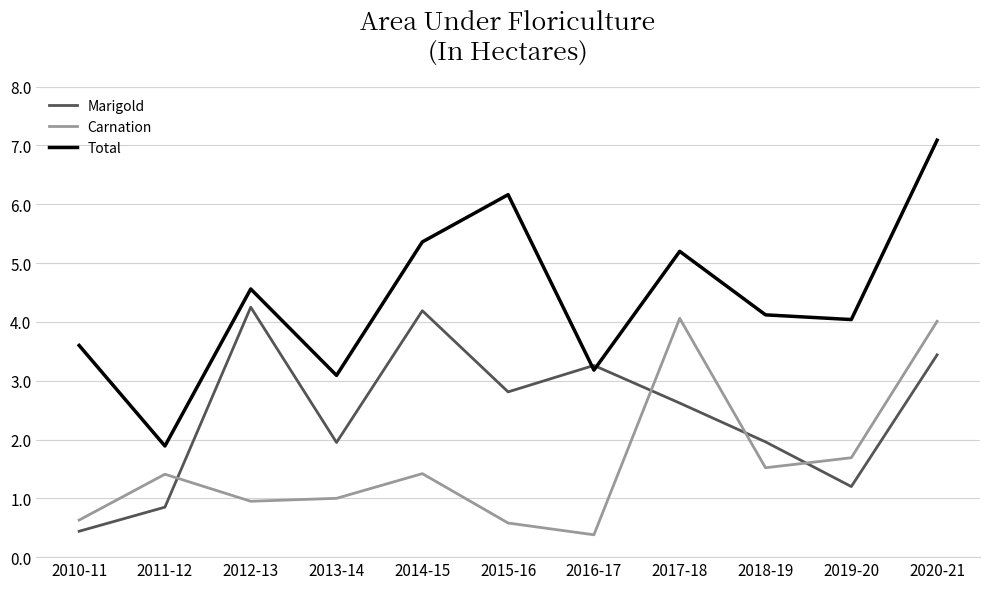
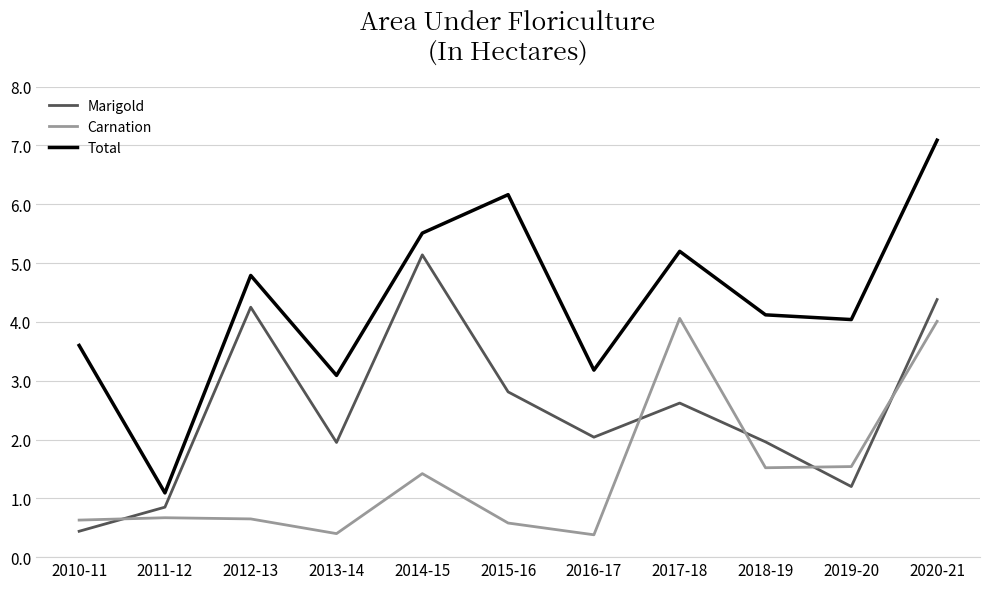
Carnation, 2011-12: 1.4 -> 0.7
Total, 2011-12: 1.9 -> 1.1
Carnation, 2012-13: 1.0 -> 0.7
Total, 2012-13: 4.6 -> 4.8
Carnation, 2013-14: 1.0 -> 0.4
Marigold, 2014-15: 4.2 -> 5.1
Total, 2014-15: 5.4 -> 5.5
Marigold, 2016-17: 3.3 -> 2.0
Carnation, 2019-20: 1.7 -> 1.5
Marigold, 2020-21: 3.4 -> 4.4
